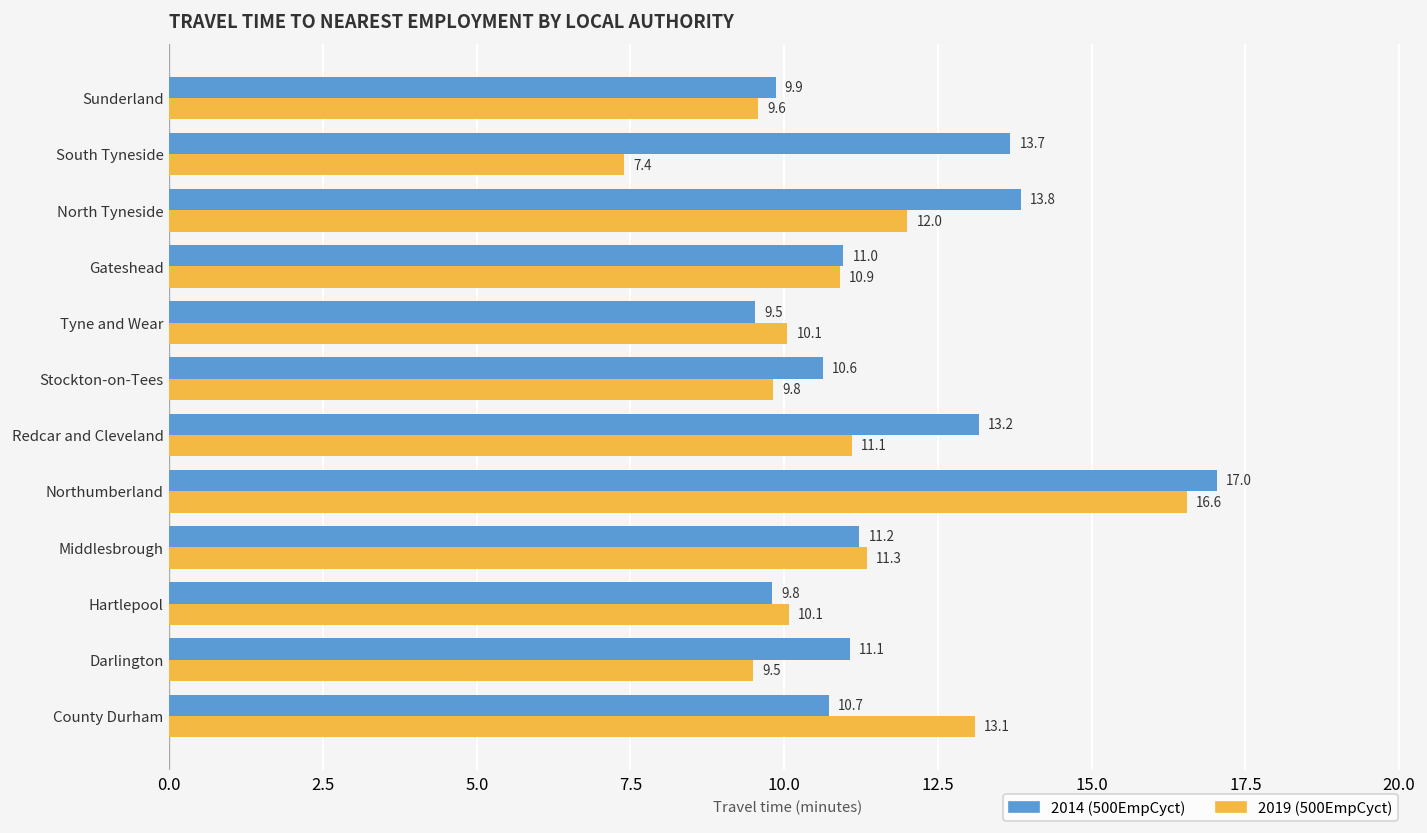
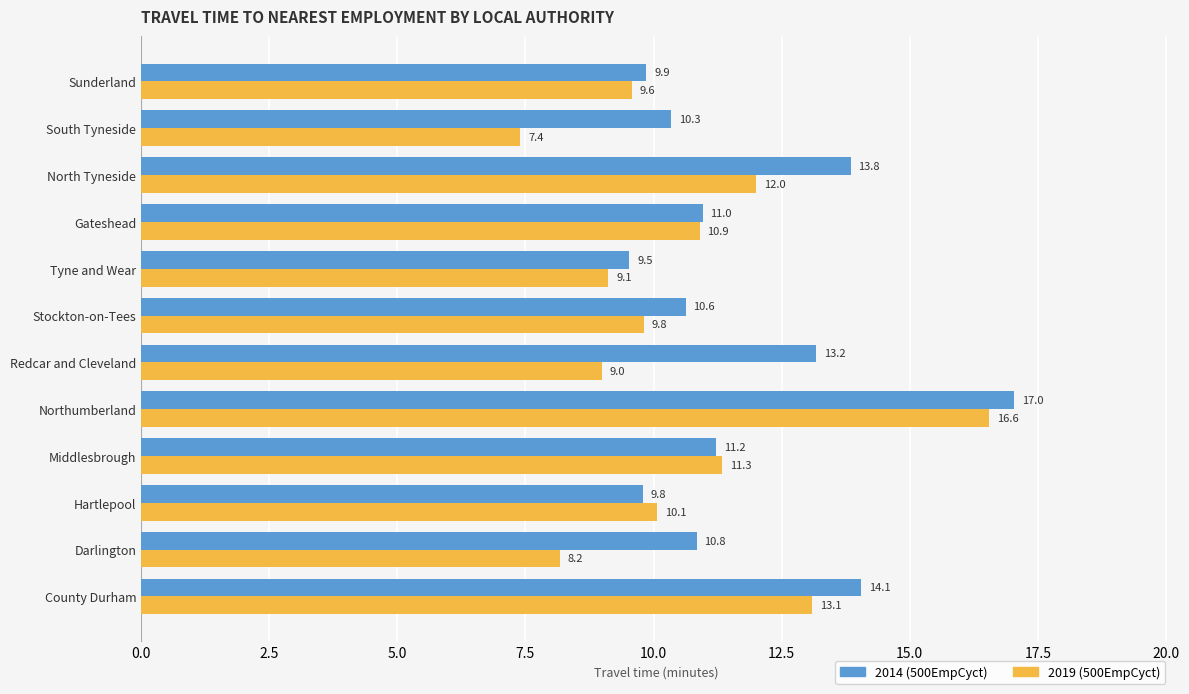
2014 (500EmpCyct), South Tyneside: 13.7 -> 10.3
2019 (500EmpCyct), Tyne and Wear: 10.1 -> 9.1
2019 (500EmpCyct), Redcar and Cleveland: 11.1 -> 9.0
2014 (500EmpCyct), Darlington: 11.1 -> 10.8
2019 (500EmpCyct), Darlington: 9.5 -> 8.2
2014 (500EmpCyct), County Durham: 10.7 -> 14.1
